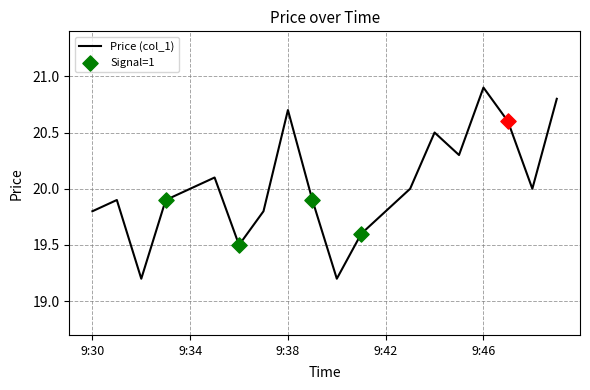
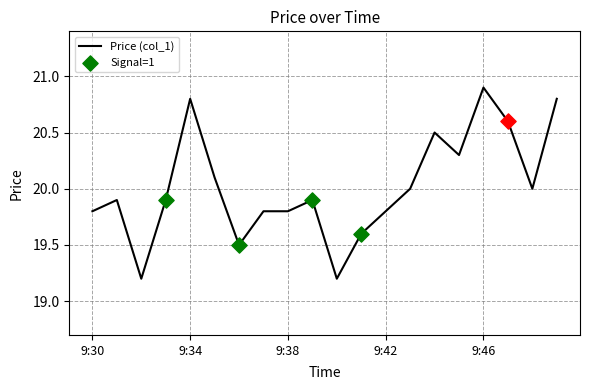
Price (col_1), 9:34: 20.0 -> 20.8
Price (col_1), 9:38: 20.7 -> 19.8
